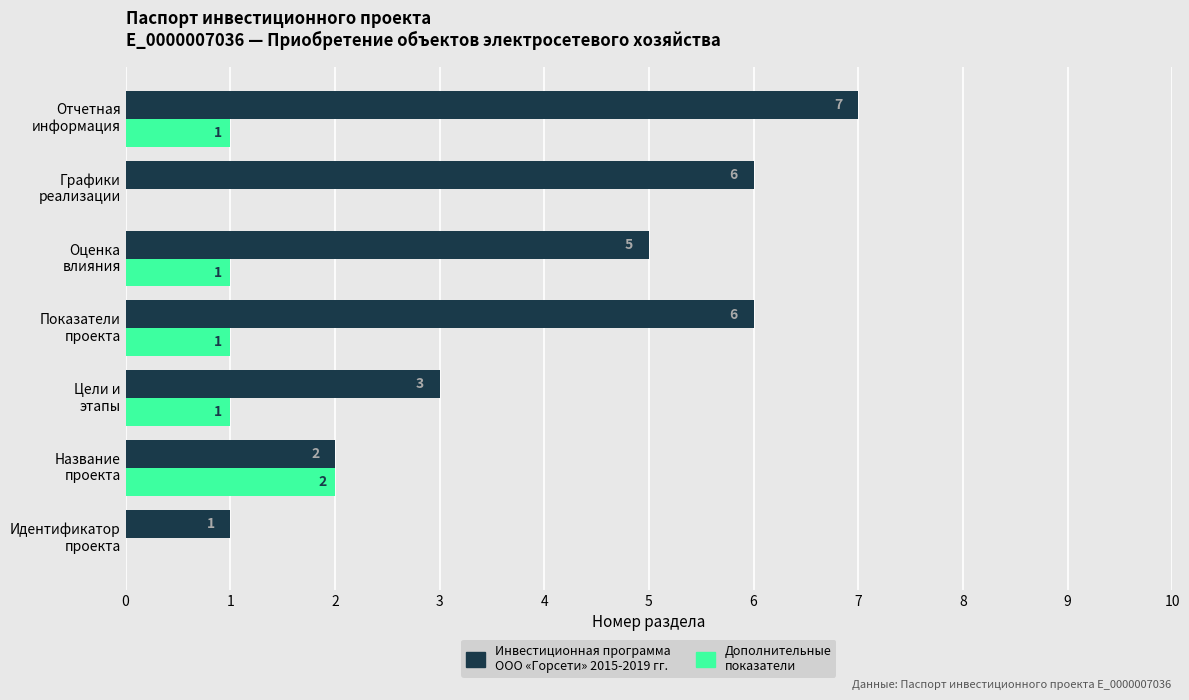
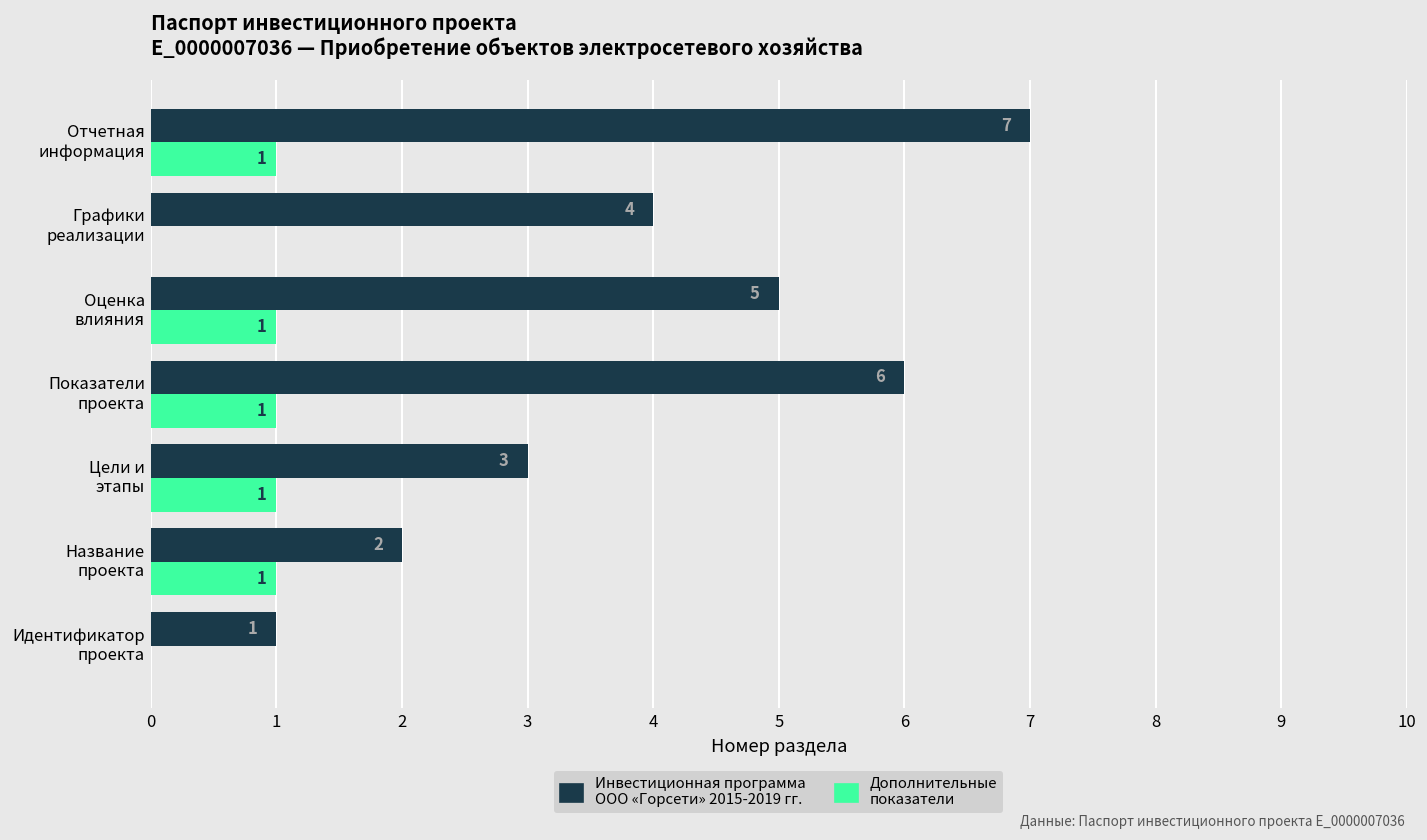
Инвестиционная программа ООО «Горсети» 2015-2019 гг., Графики реализации: 6 -> 4
Дополнительные показатели, Название проекта: 2 -> 1
